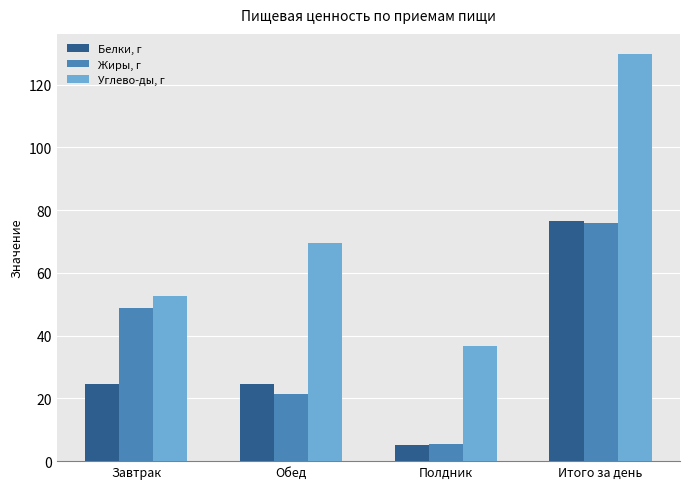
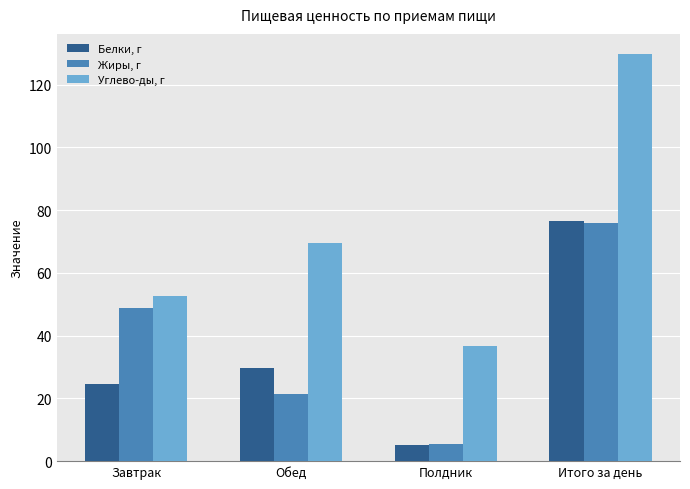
Белки, г, Обед: 25 -> 30
